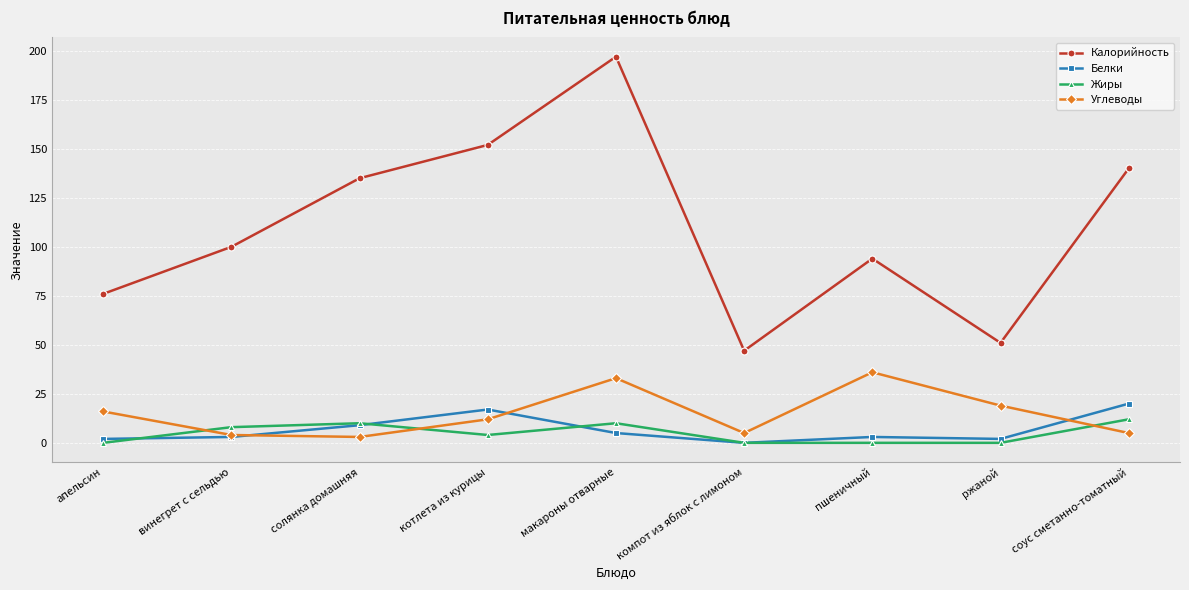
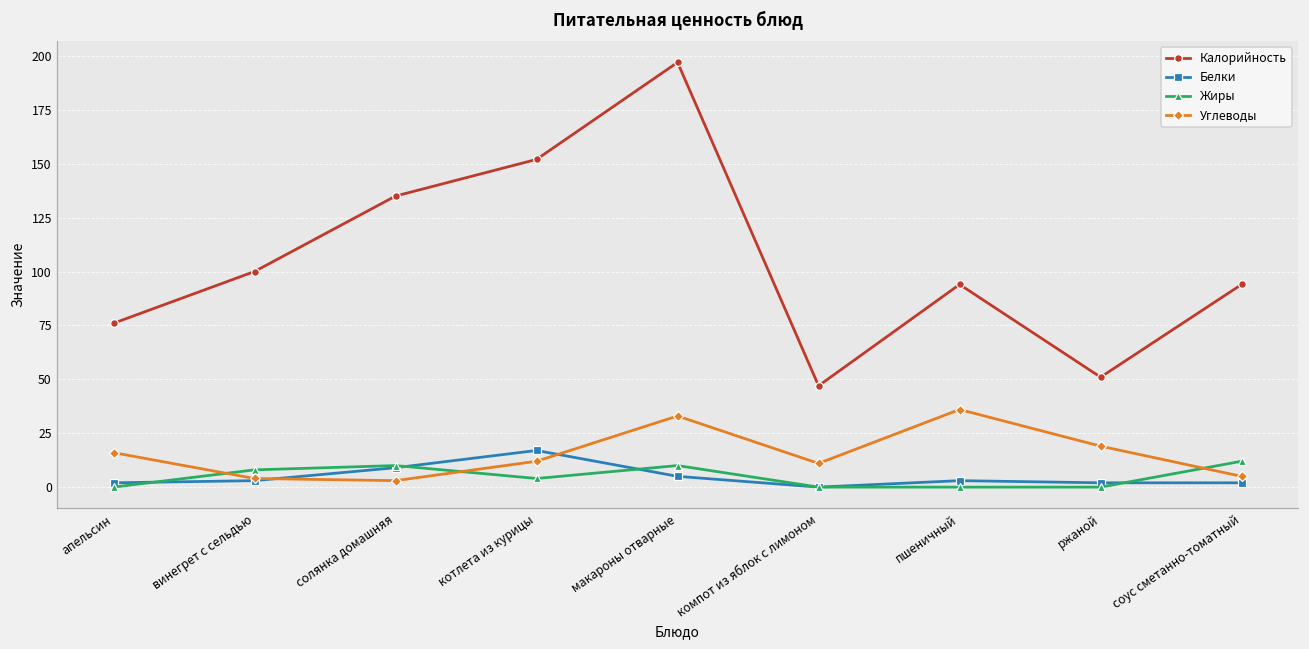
Углеводы, компот из яблок с лимоном: 5 -> 11
Калорийность, соус сметанно-томатный: 140 -> 94
Белки, соус сметанно-томатный: 20 -> 2
